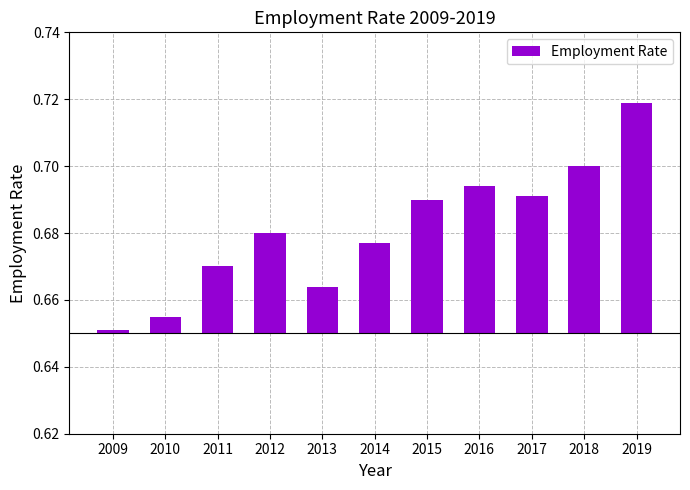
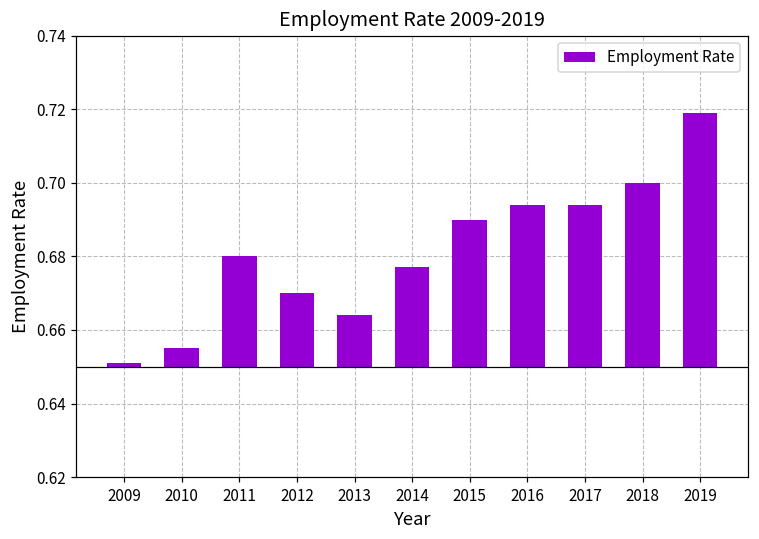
2011: 0.67 -> 0.68
2012: 0.68 -> 0.67
2017: 0.691 -> 0.694
